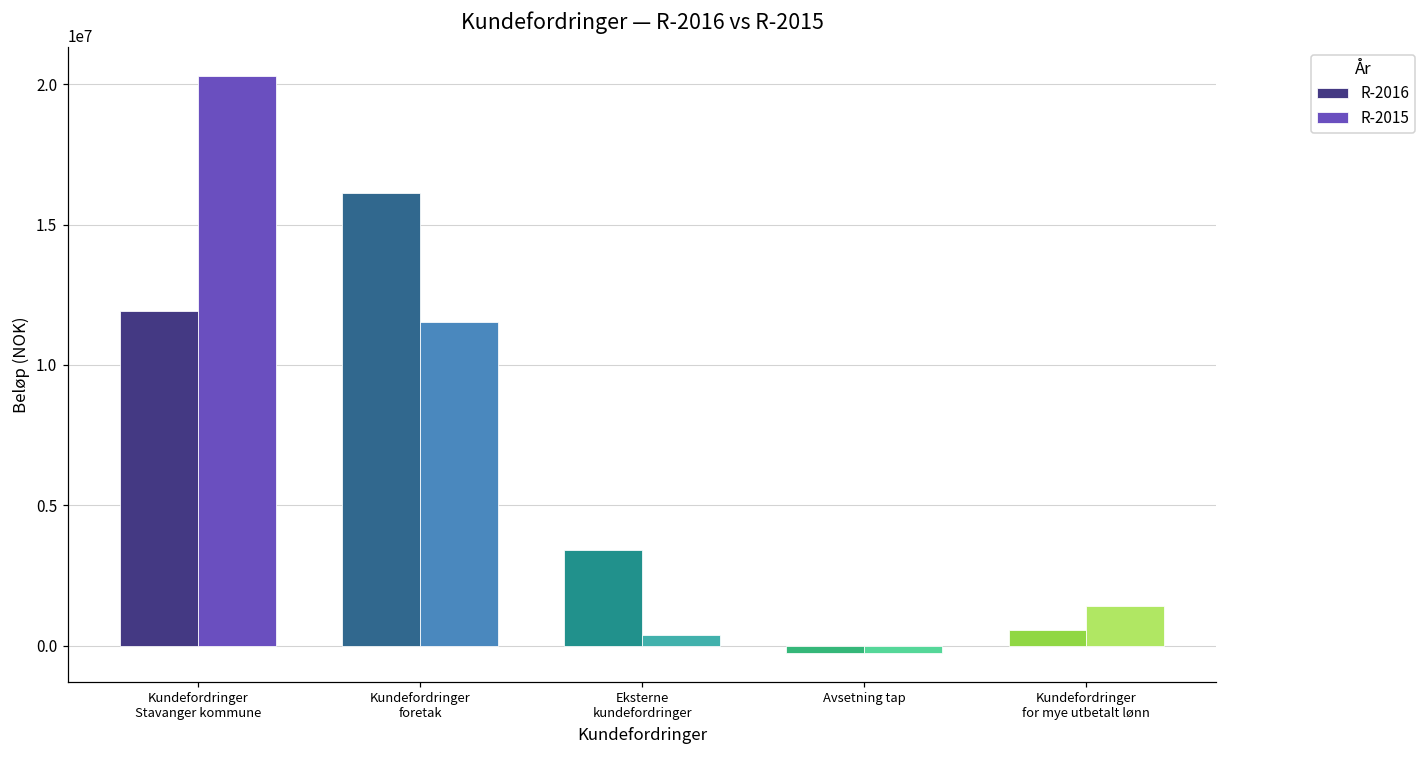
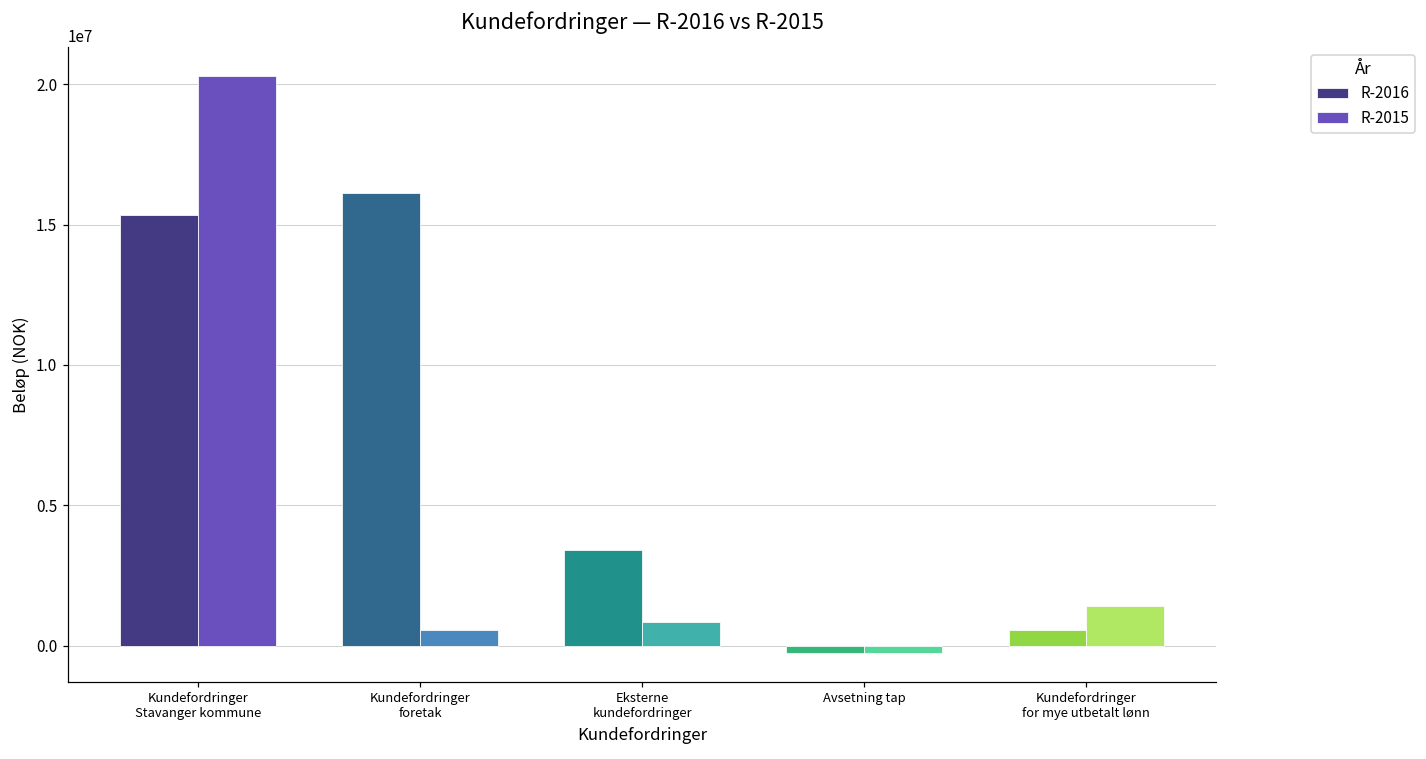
R-2016, Kundefordringer Stavanger kommune: 11900000 -> 15400000
R-2015, Kundefordringer foretak: 11500000 -> 600000
R-2015, Eksterne kundefordringer: 400000 -> 800000
